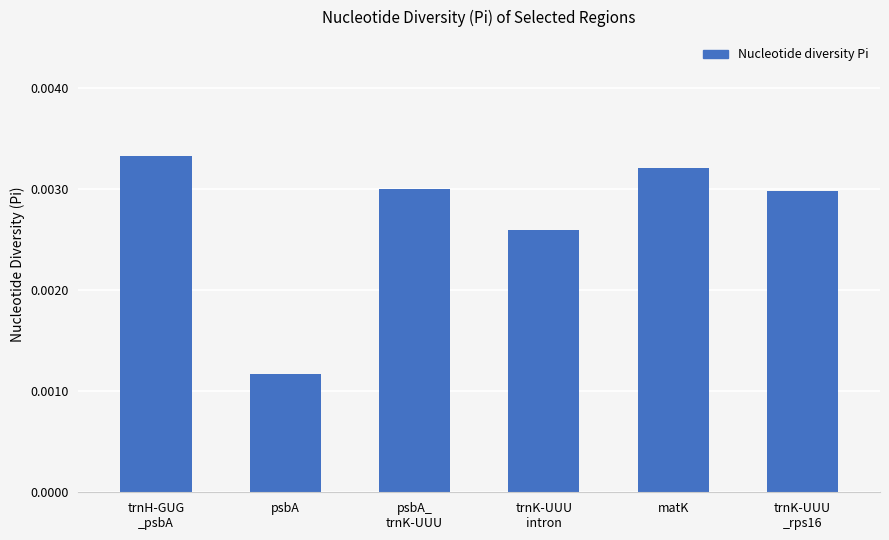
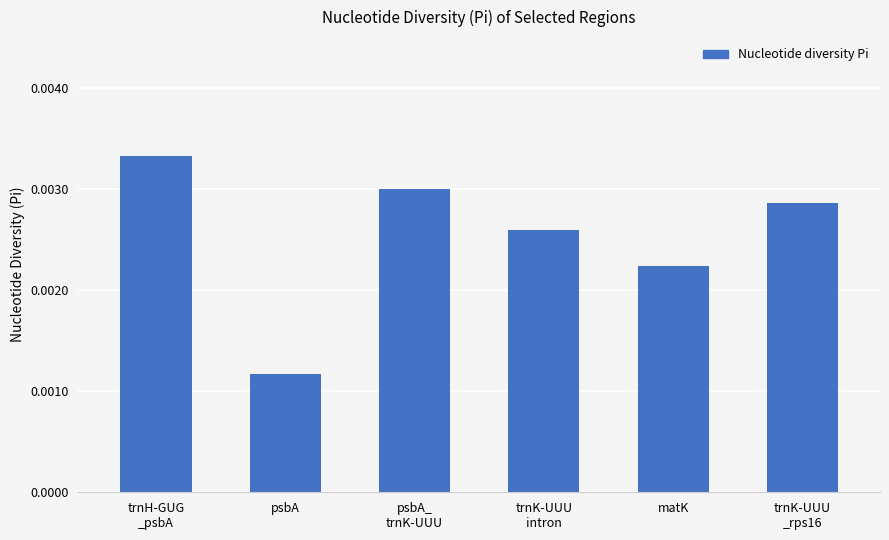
matK: 0.00321 -> 0.00224
trnK-UUU _rps16: 0.00298 -> 0.00286
